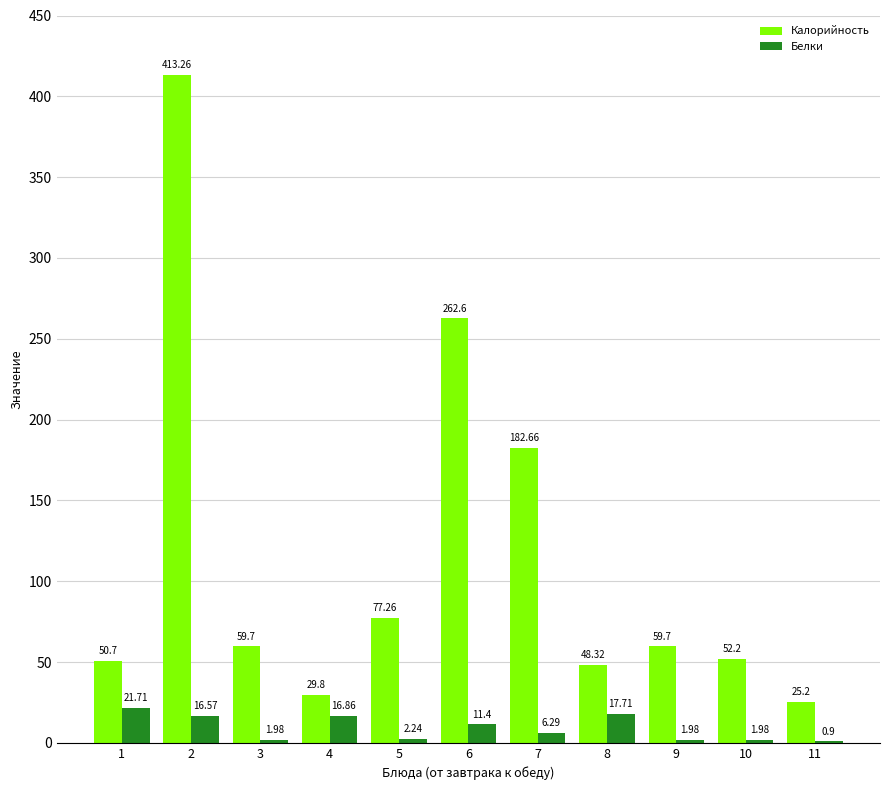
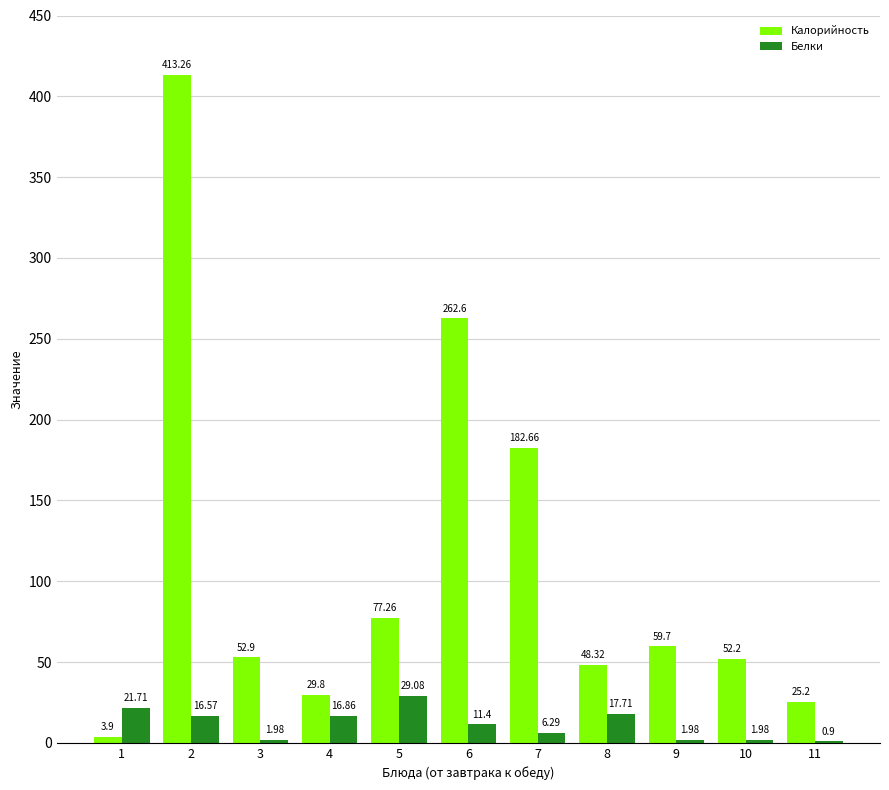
Калорийность, 1: 50.7 -> 3.9
Калорийность, 3: 59.7 -> 52.9
Белки, 5: 2.24 -> 29.08
